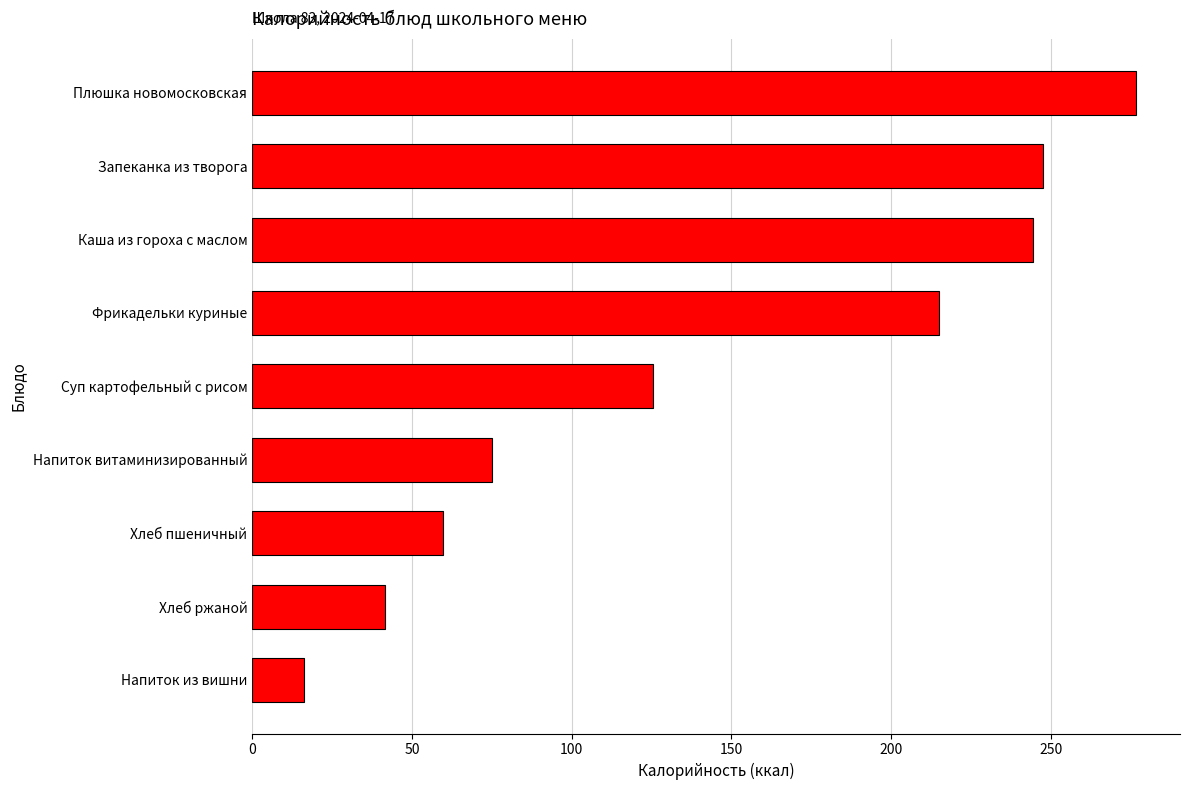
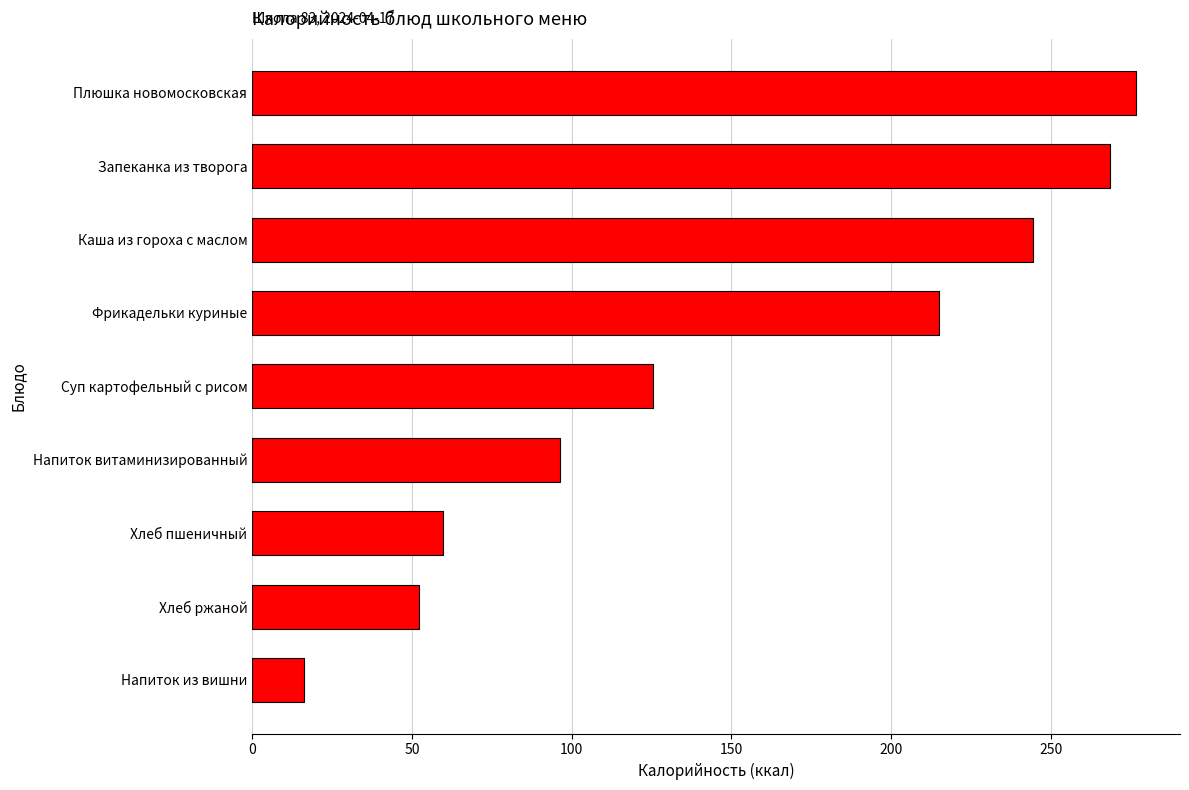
Запеканка из творога: 247 -> 269
Напиток витаминизированный: 75 -> 96
Хлеб ржаной: 42 -> 52
